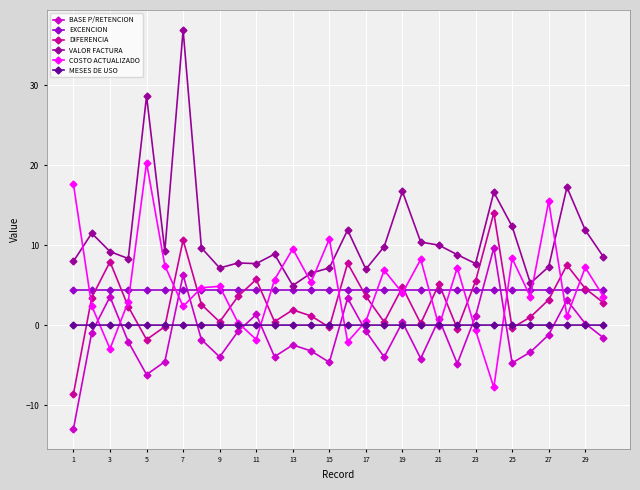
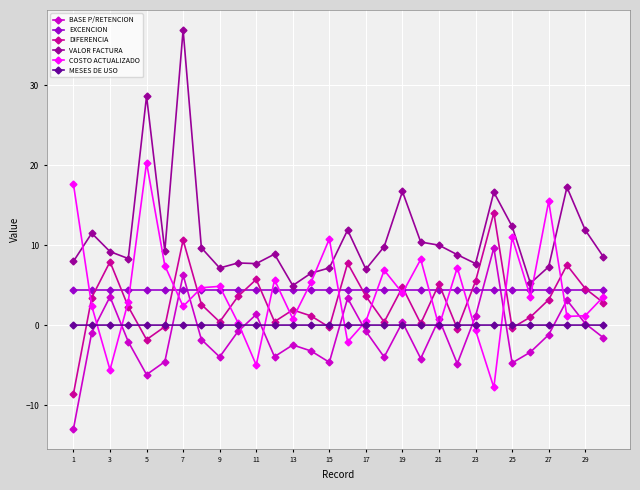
COSTO ACTUALIZADO, 3: -3 -> -6
COSTO ACTUALIZADO, 11: -2 -> -5
COSTO ACTUALIZADO, 13: 10 -> 1
COSTO ACTUALIZADO, 25: 8 -> 11
COSTO ACTUALIZADO, 29: 7 -> 1
